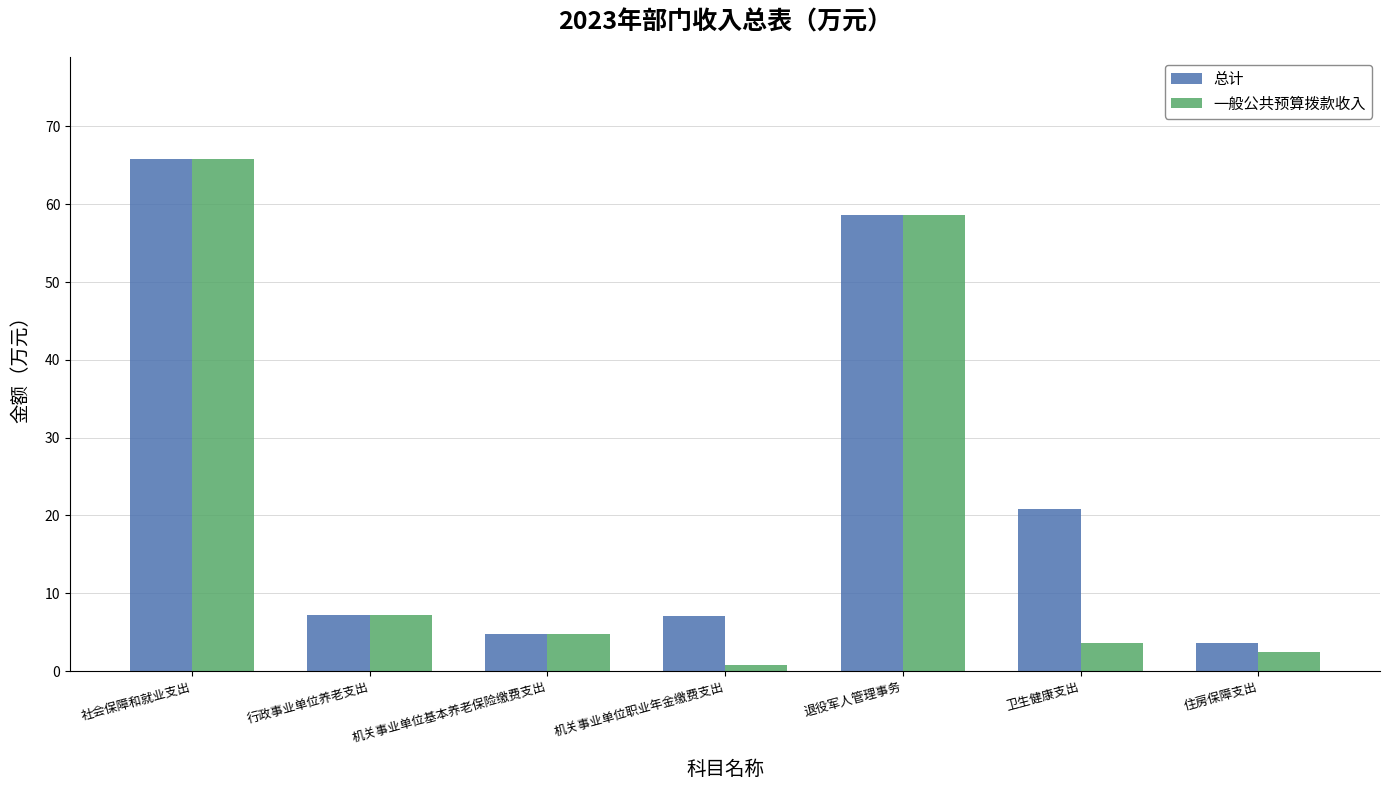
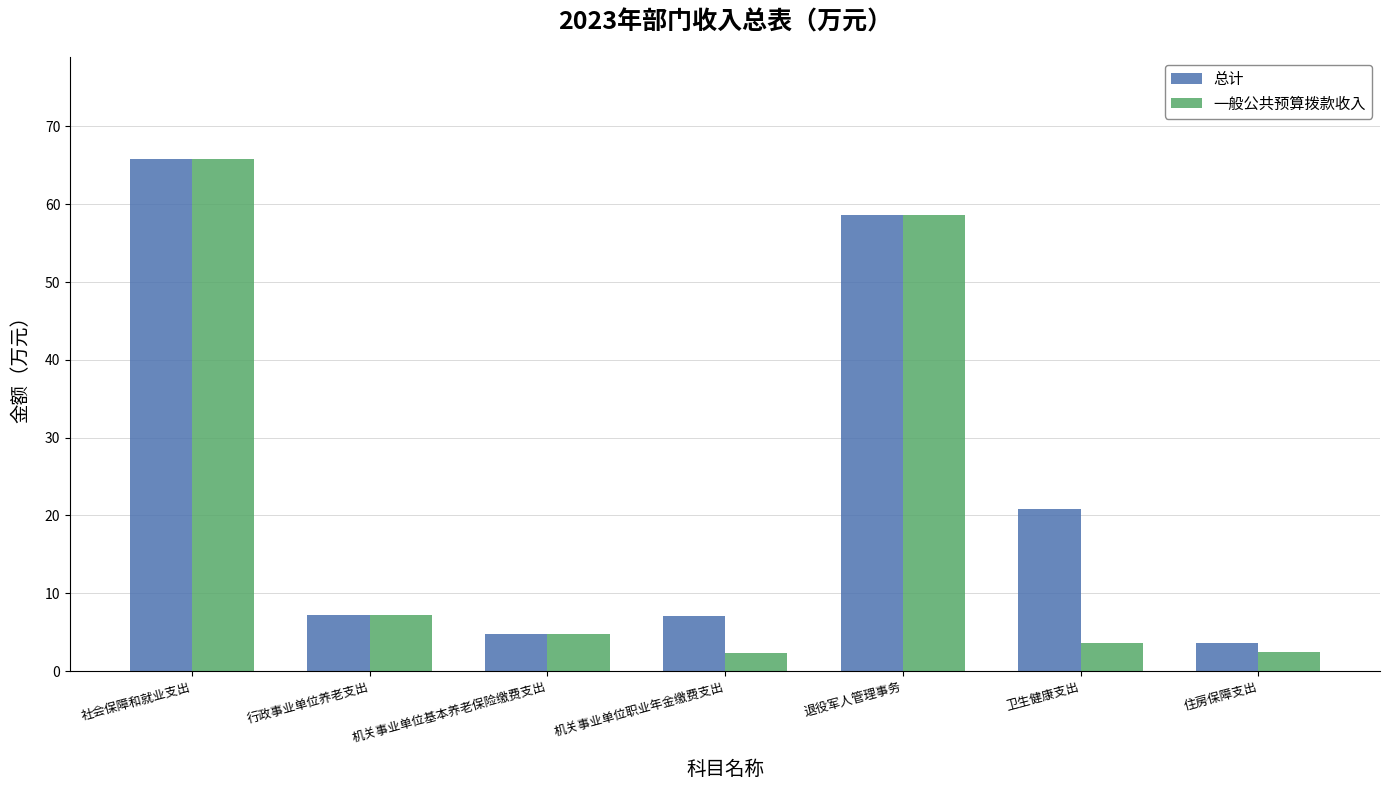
一般公共预算拨款收入, 机关事业单位职业年金缴费支出: 1 -> 2
